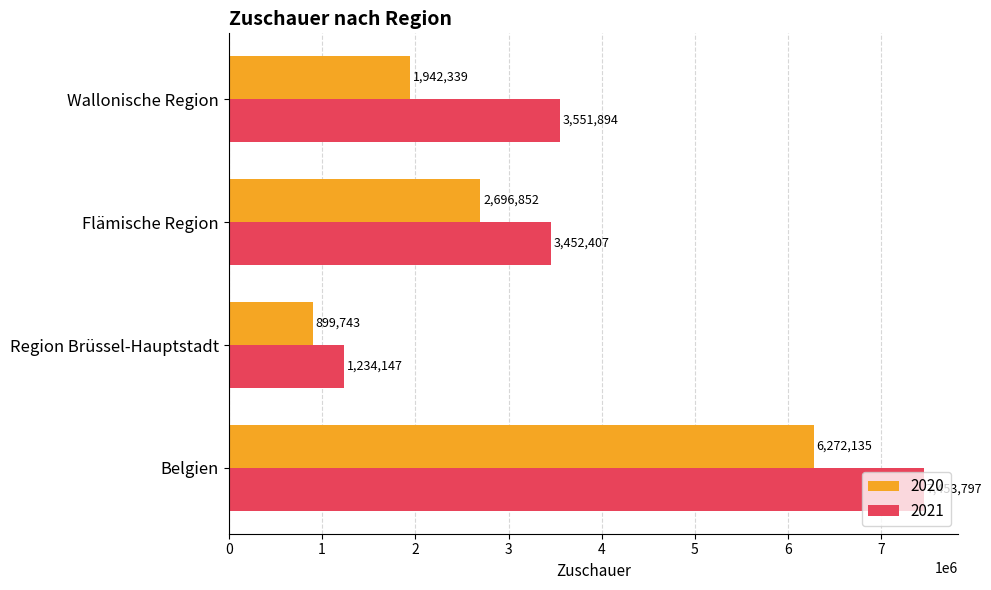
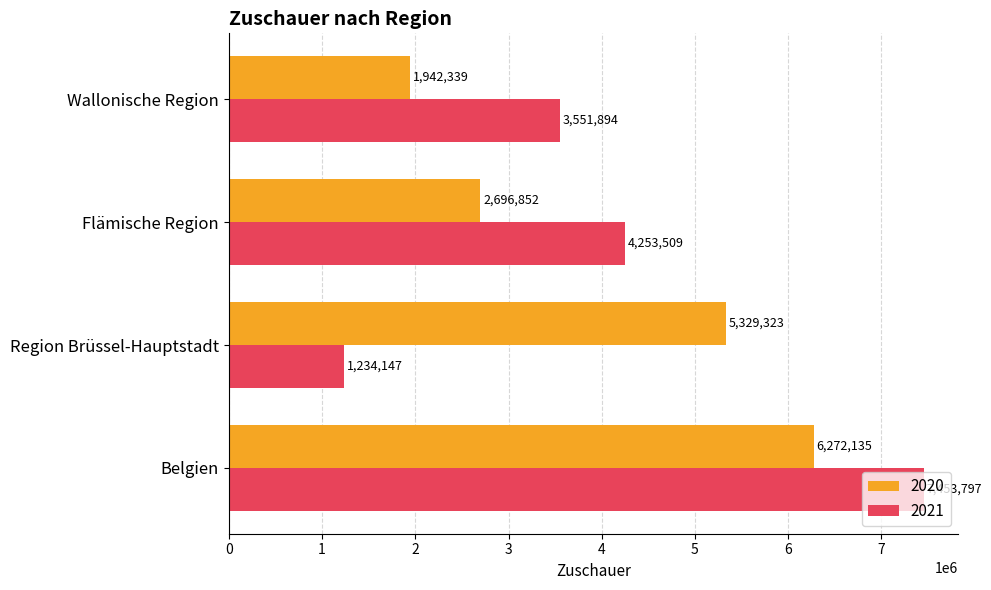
2021, Flämische Region: 3,452,407 -> 4,253,509
2020, Region Brüssel-Hauptstadt: 899,743 -> 5,329,323
